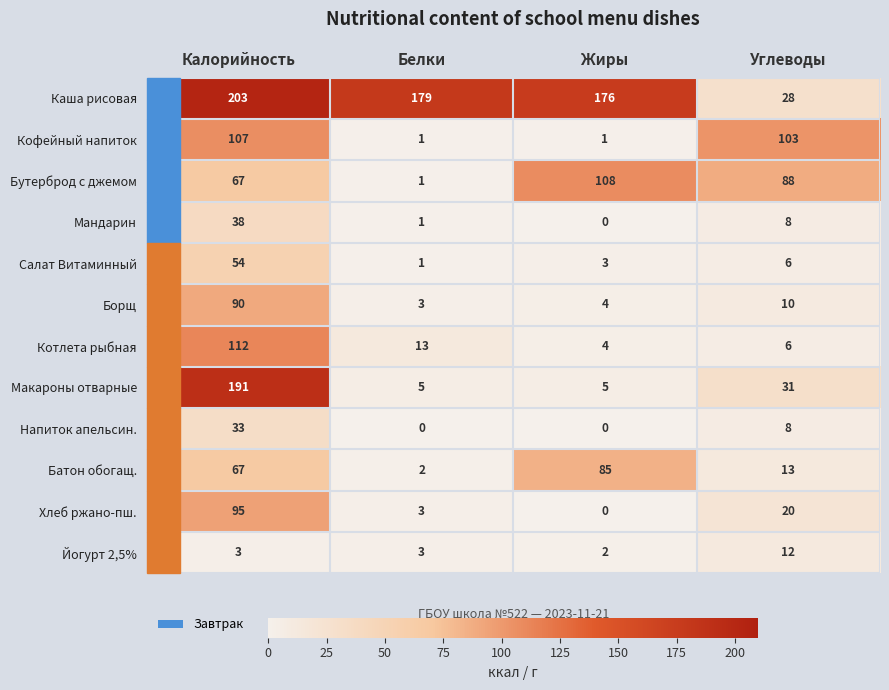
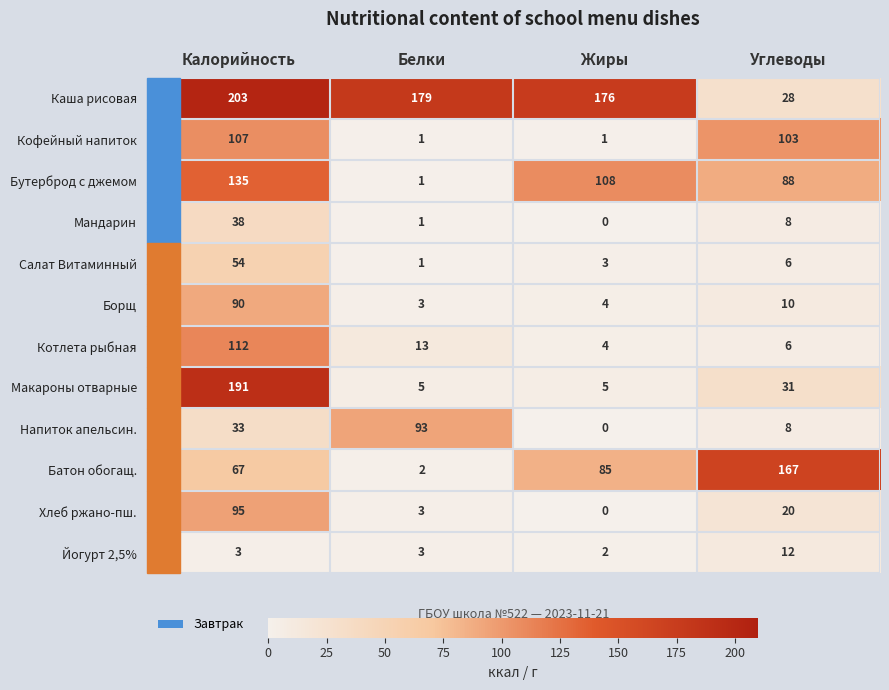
Бутерброд с джемом, Калорийность: 67 -> 135
Напиток апельсин., Белки: 0 -> 93
Батон обогащ., Углеводы: 13 -> 167
